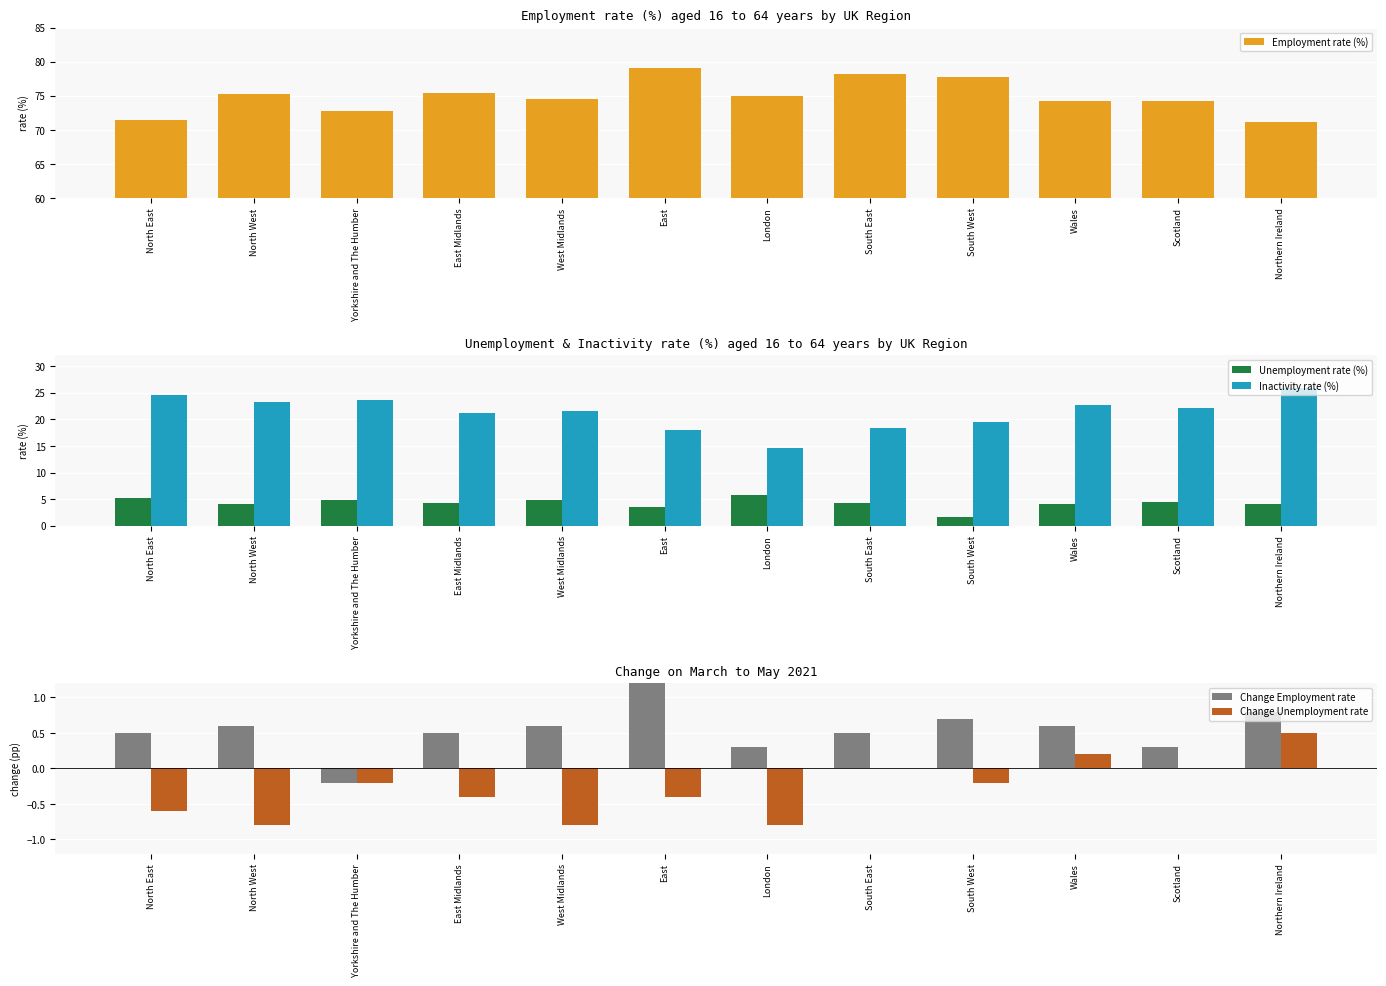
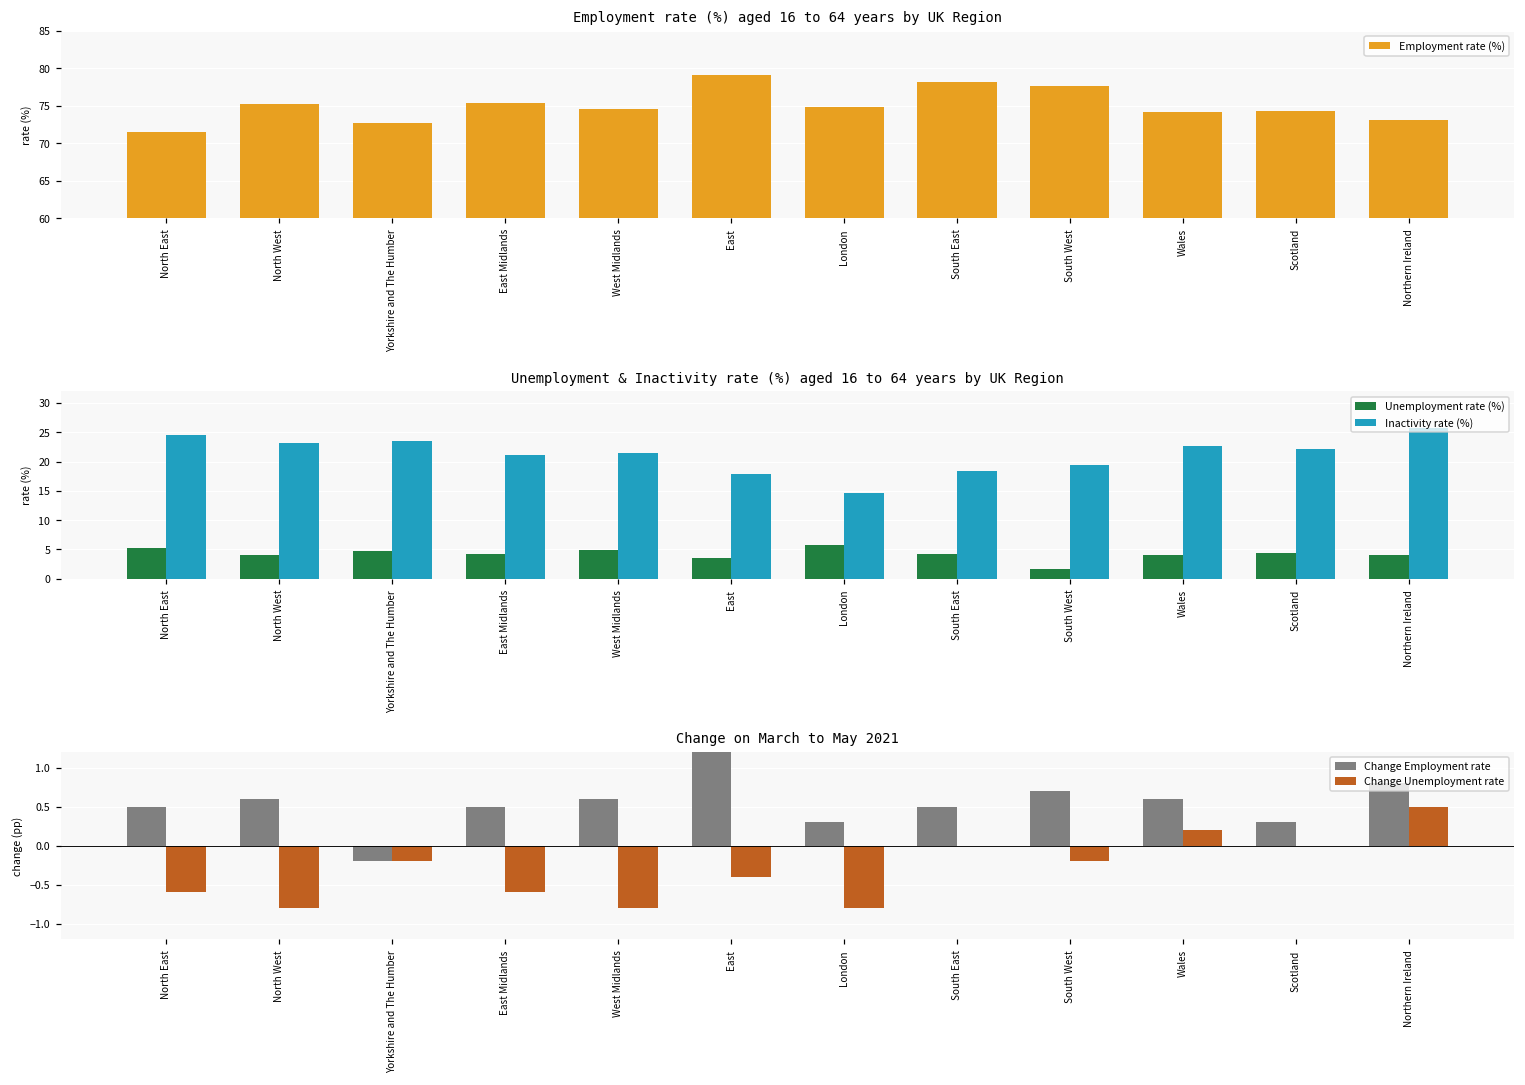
Employment rate (%) aged 16 to 64 years by UK Region, Northern Ireland: 71 -> 73
Change on March to May 2021, Change Unemployment rate, East Midlands: -0.4 -> -0.6
